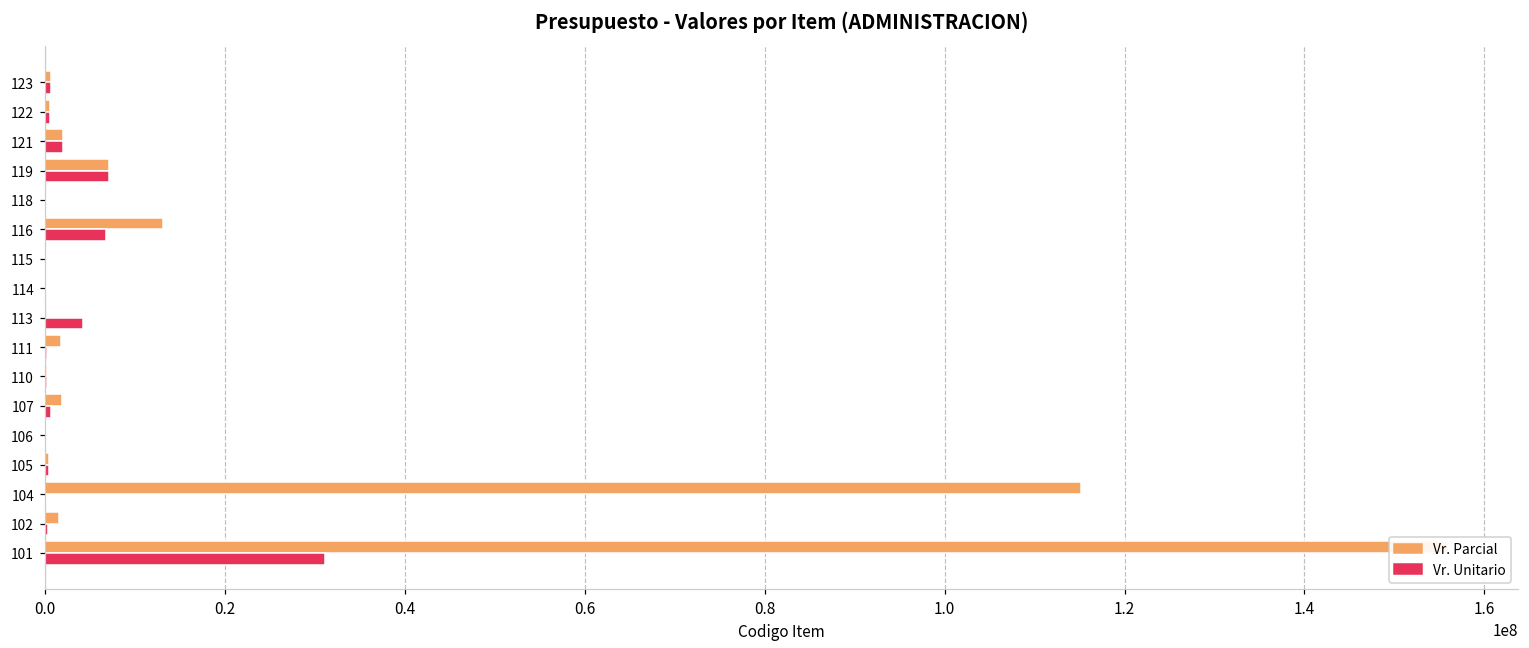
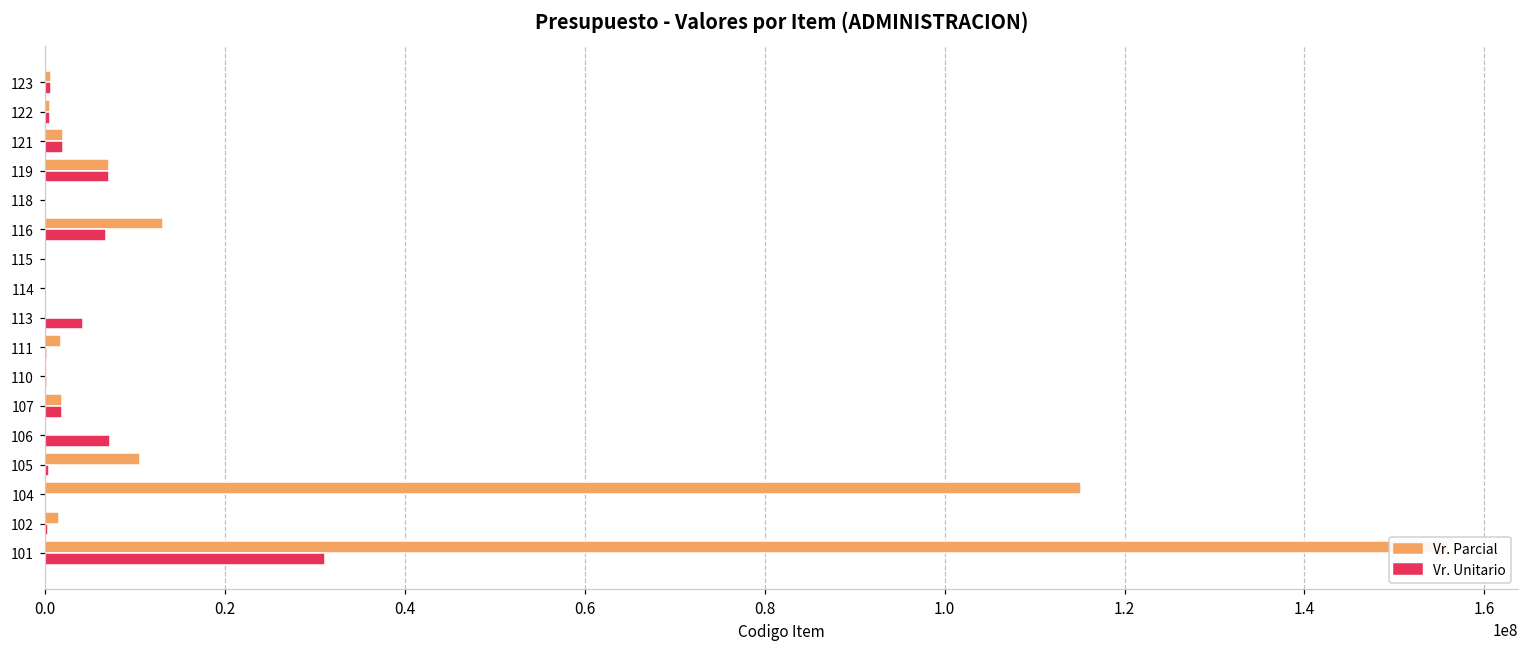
Vr. Unitario, 107: 1000000 -> 2000000
Vr. Unitario, 106: 0 -> 7000000
Vr. Parcial, 105: 1000000 -> 11000000
